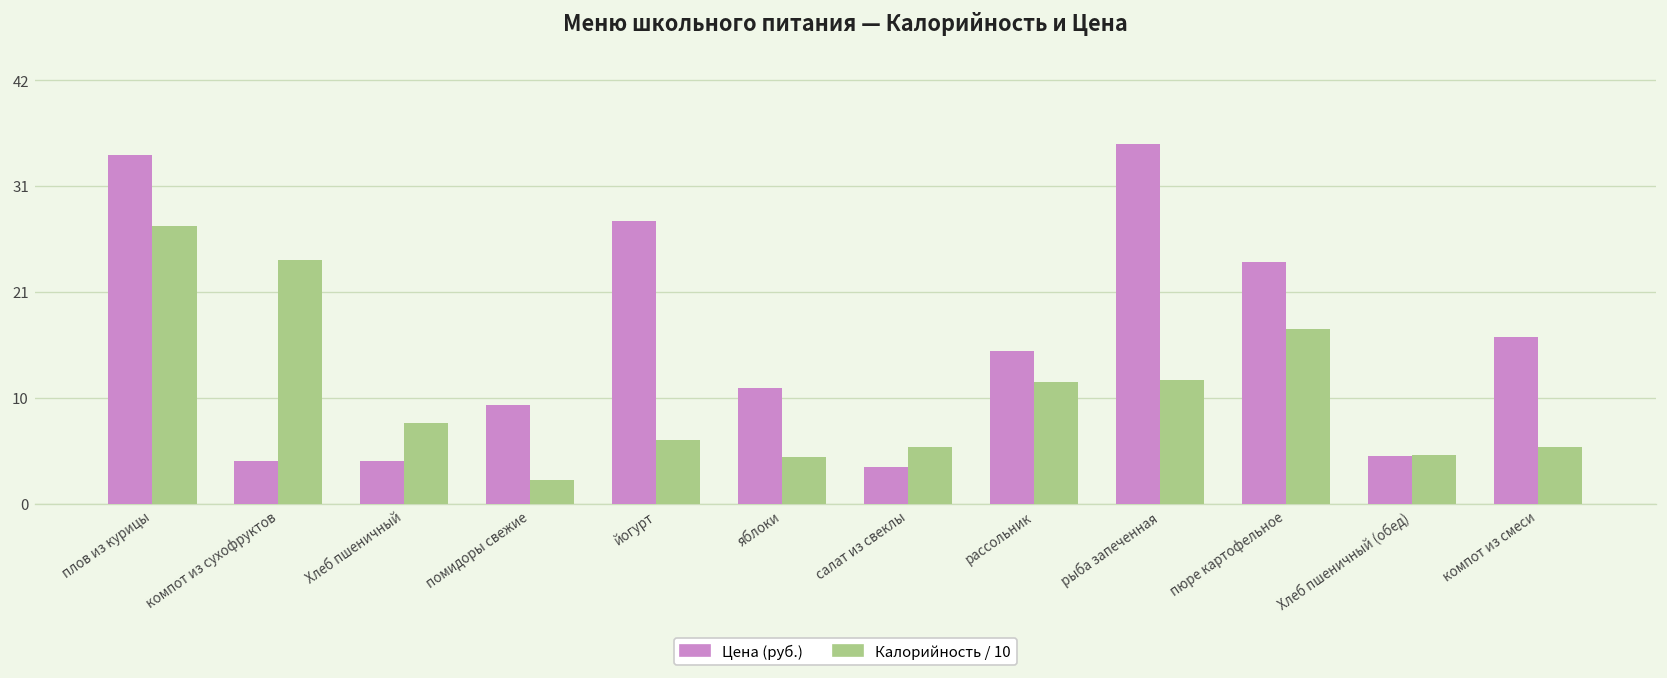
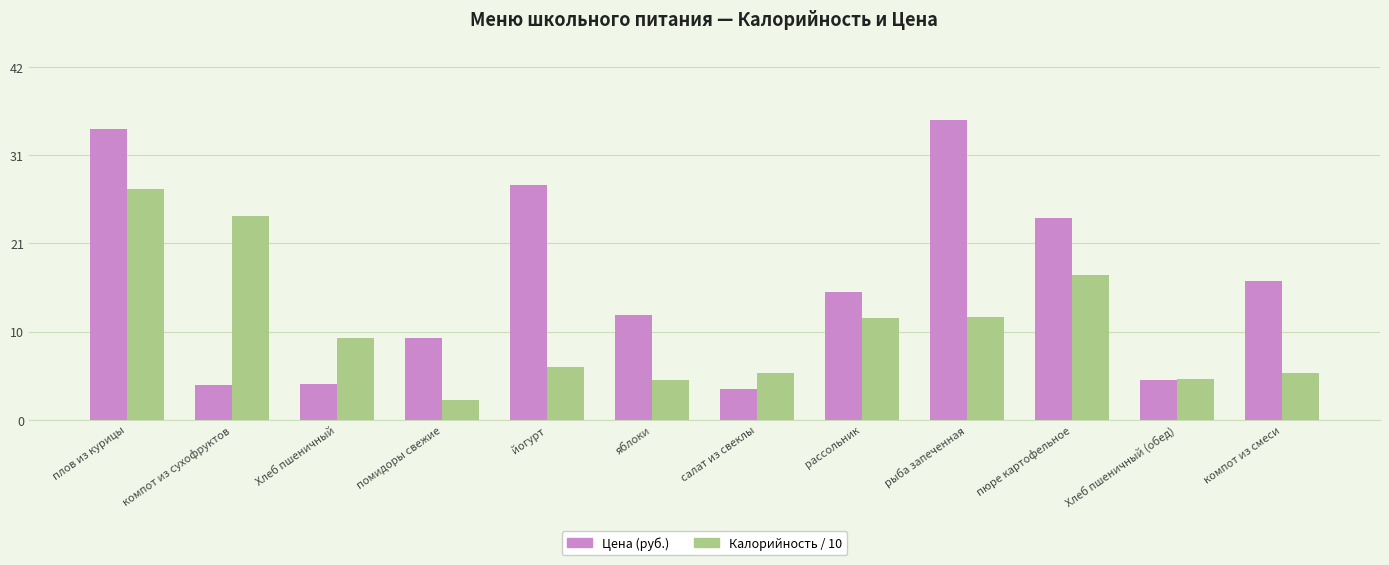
Калорийность / 10, Хлеб пшеничный: 8 -> 10
Цена (руб.), яблоки: 12 -> 13
